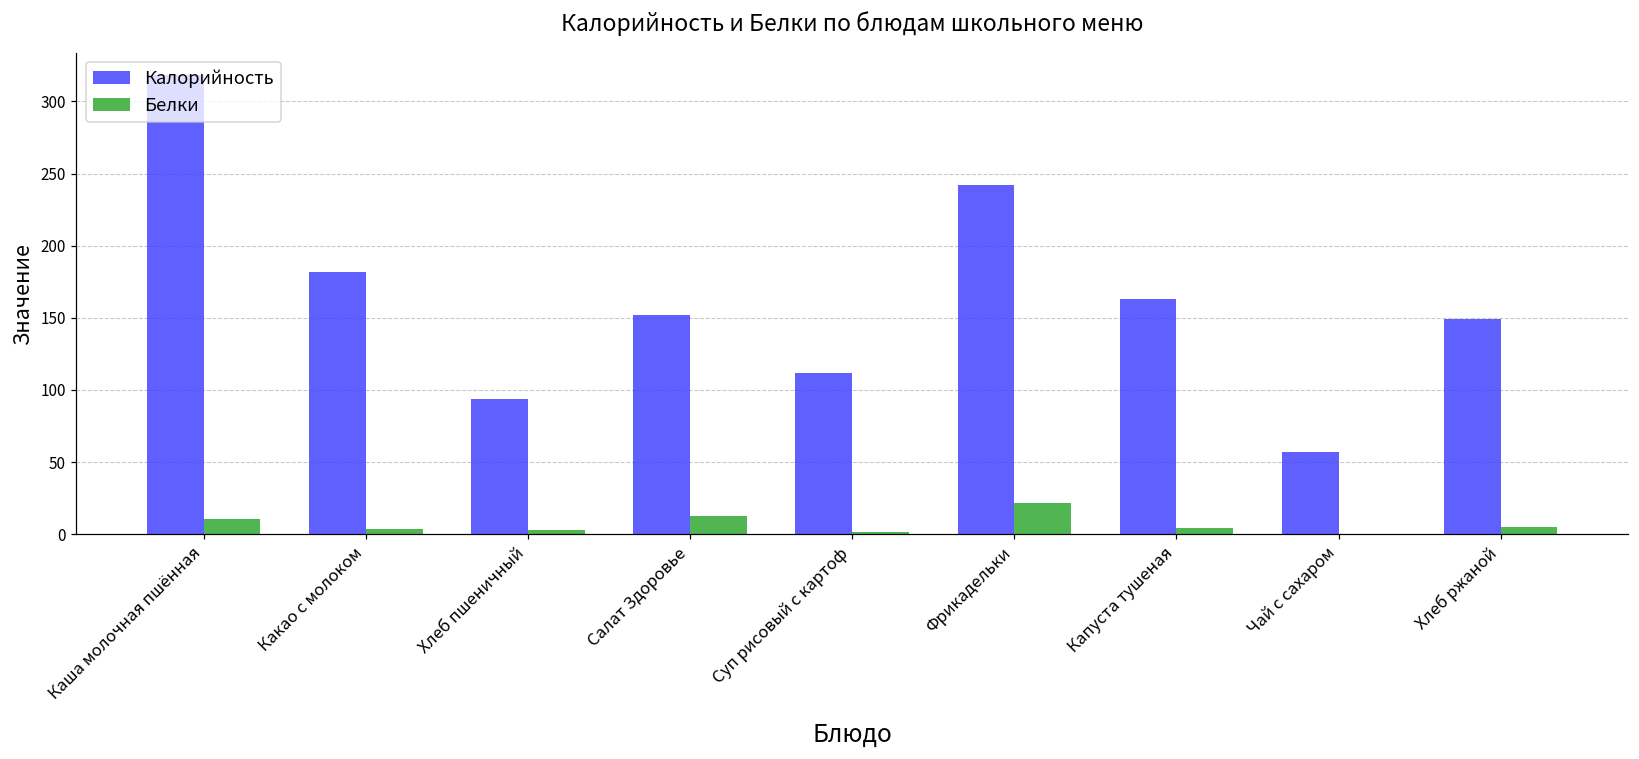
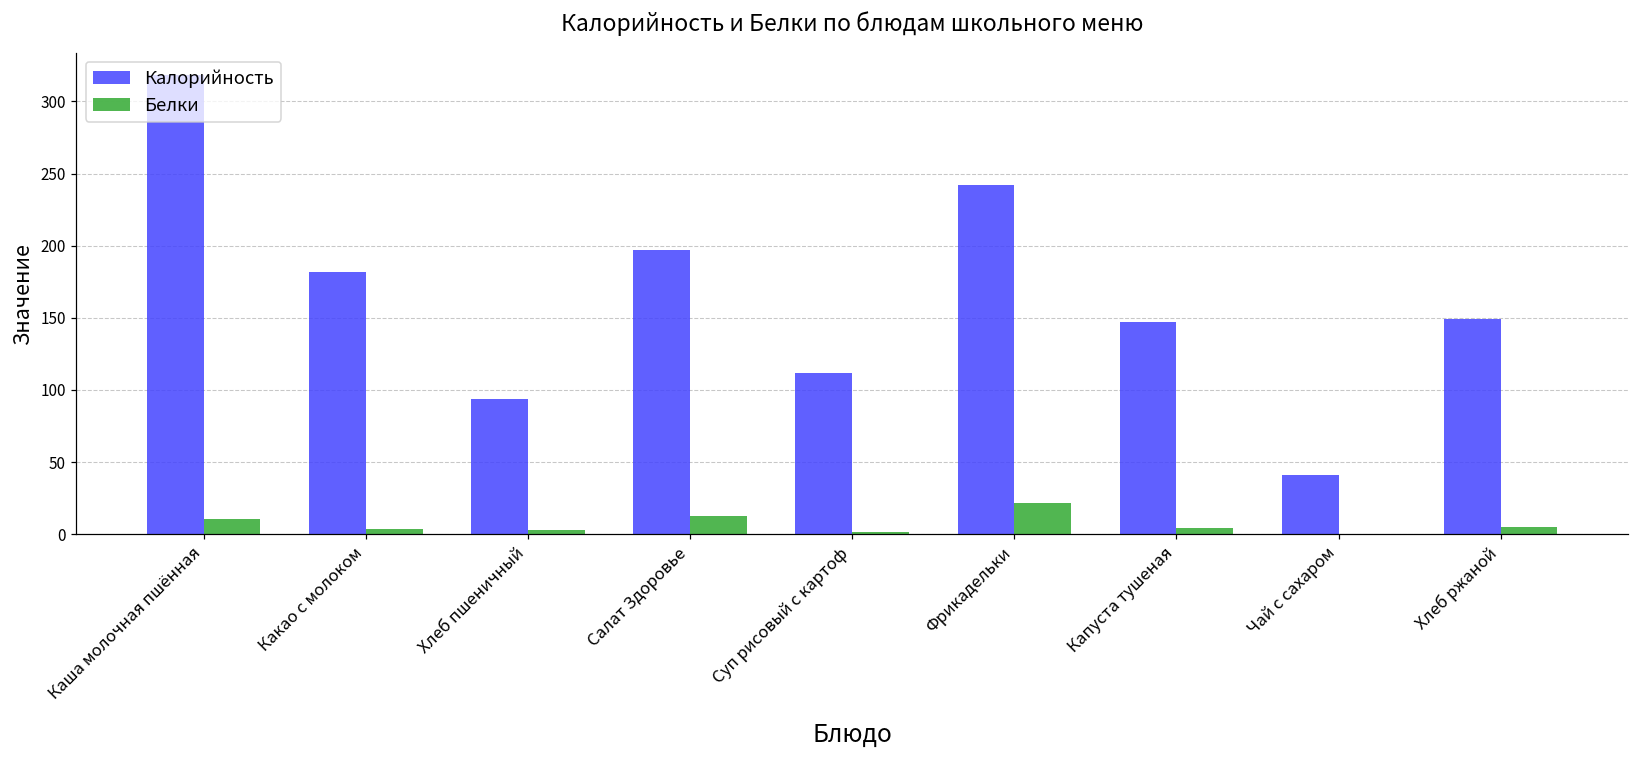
Калорийность, Салат Здоровье: 152 -> 197
Калорийность, Капуста тушеная: 163 -> 147
Калорийность, Чай с сахаром: 57 -> 41
